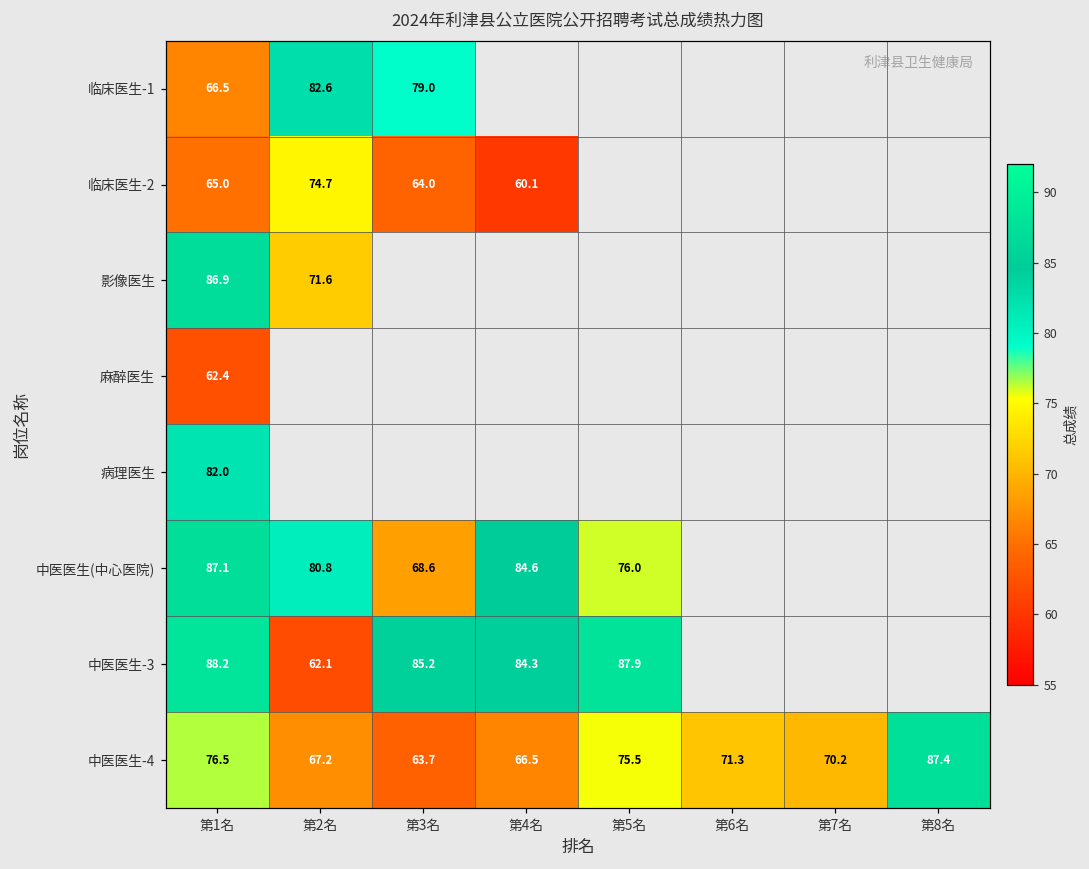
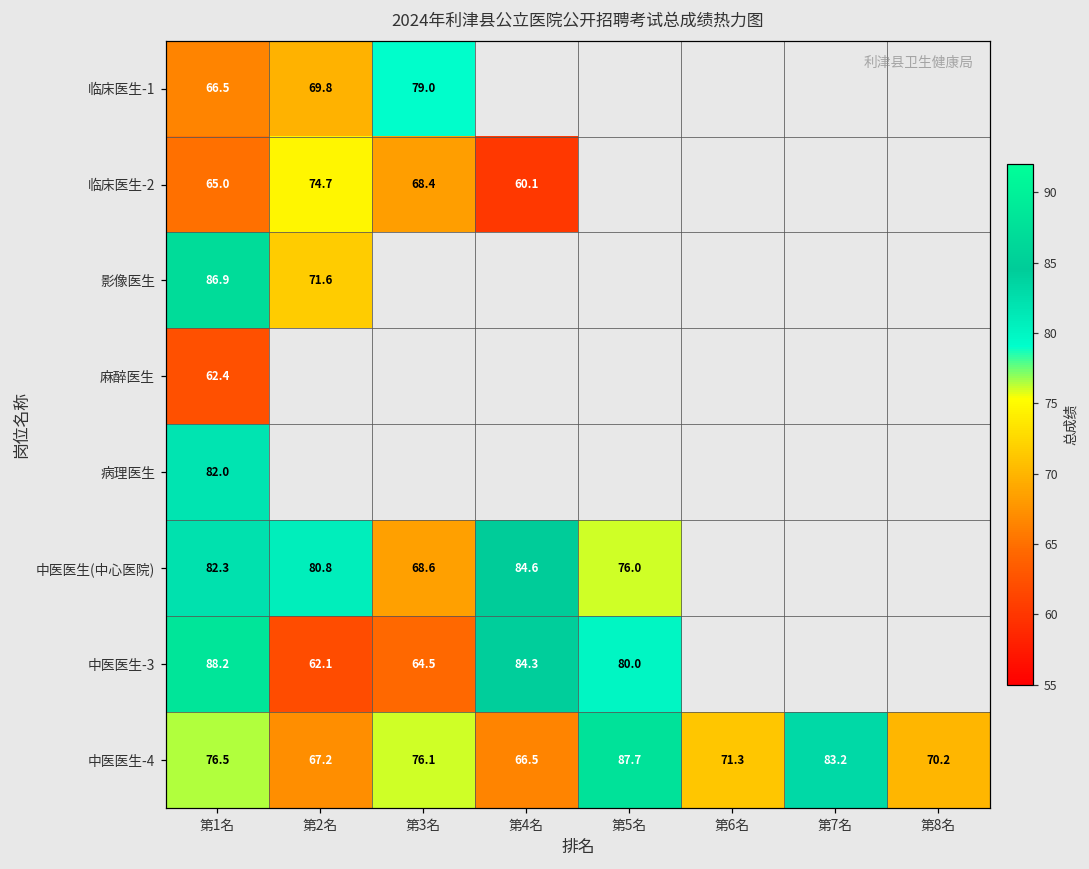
临床医生-1, 第2名: 82.6 -> 69.8
临床医生-2, 第3名: 64.0 -> 68.4
中医医生(中心医院), 第1名: 87.1 -> 82.3
中医医生-3, 第3名: 85.2 -> 64.5
中医医生-3, 第5名: 87.9 -> 80.0
中医医生-4, 第3名: 63.7 -> 76.1
中医医生-4, 第5名: 75.5 -> 87.7
中医医生-4, 第7名: 70.2 -> 83.2
中医医生-4, 第8名: 87.4 -> 70.2
